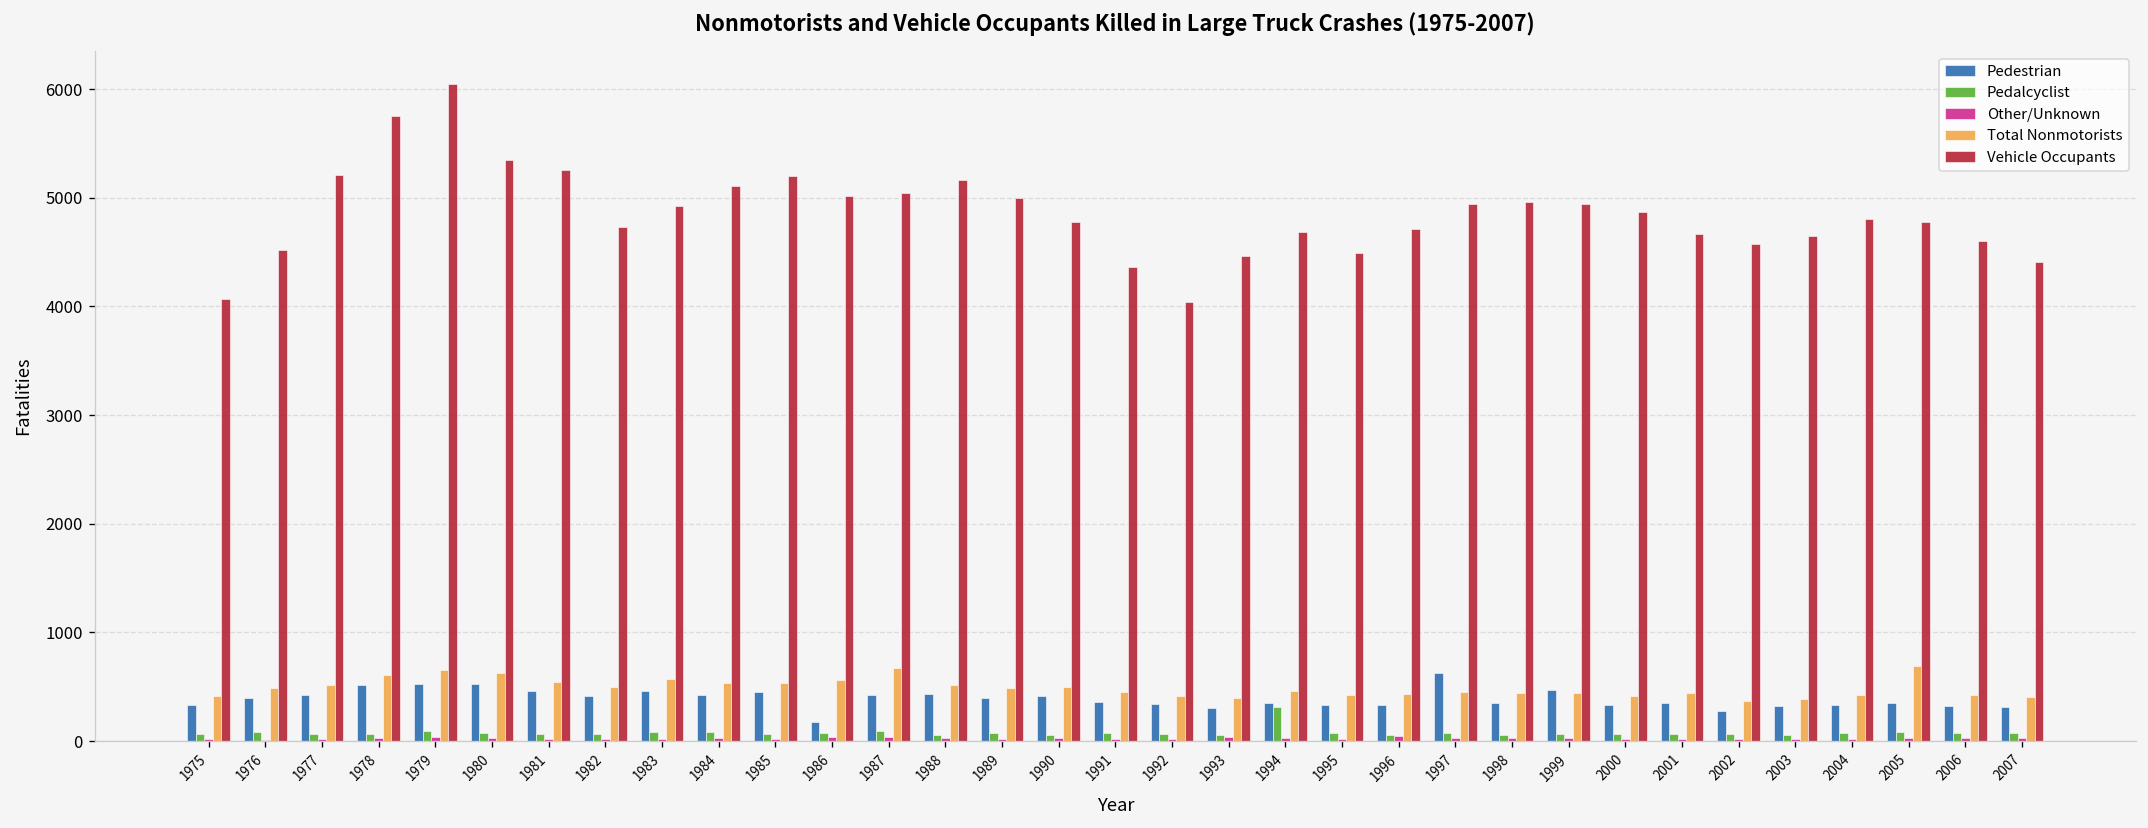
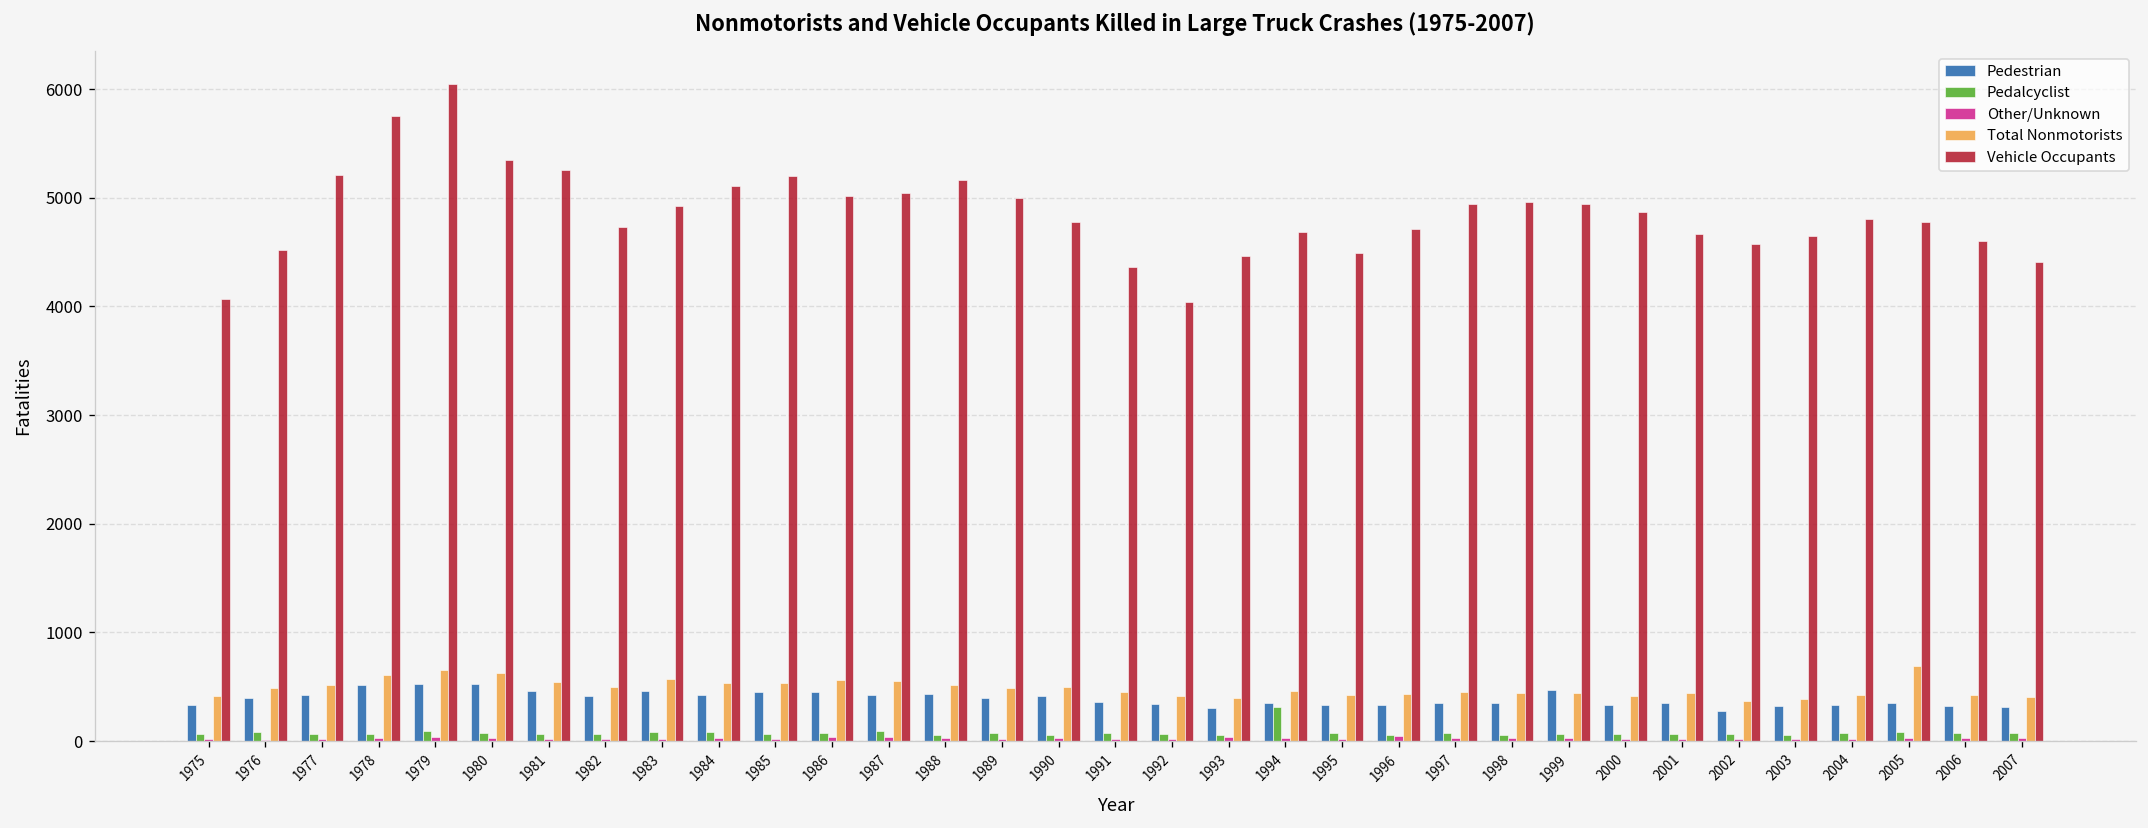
Pedestrian, 1986: 200 -> 500
Total Nonmotorists, 1987: 700 -> 600
Pedestrian, 1997: 600 -> 400
